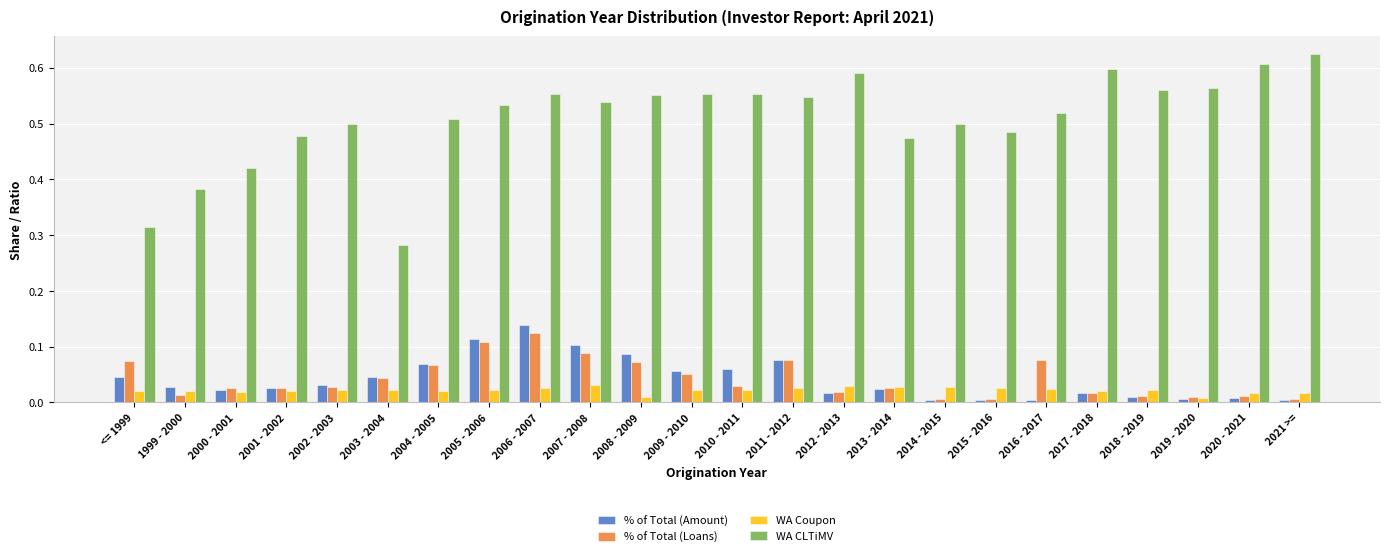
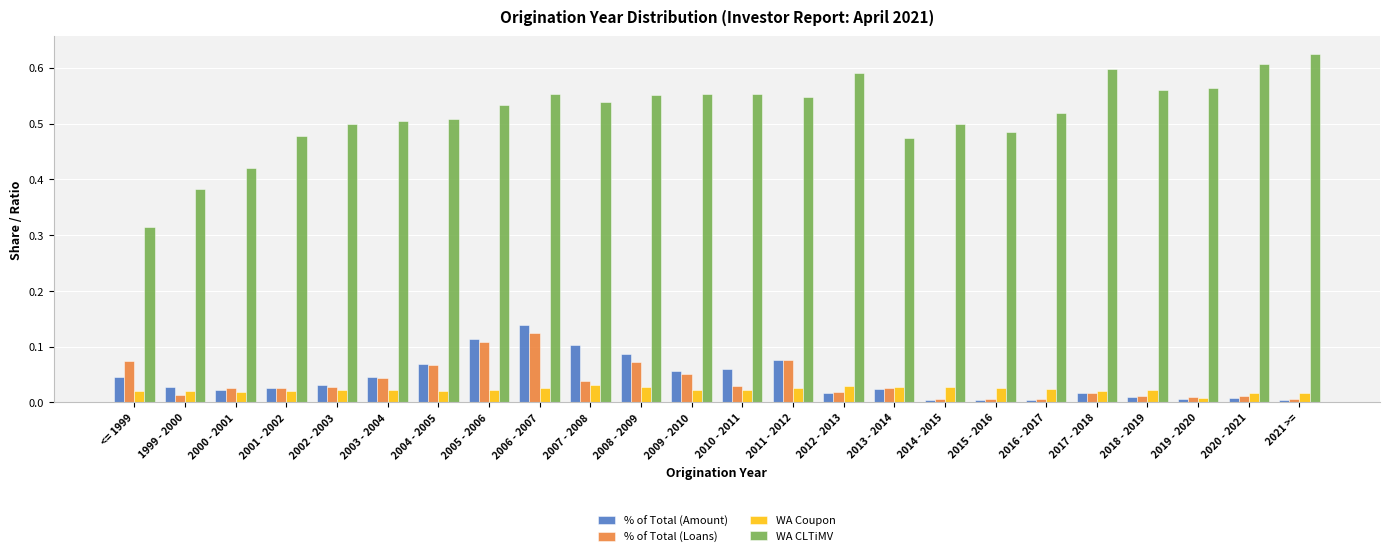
WA CLTiMV, 2003 - 2004: 0.28 -> 0.51
% of Total (Loans), 2007 - 2008: 0.09 -> 0.04
WA Coupon, 2008 - 2009: 0.01 -> 0.03
% of Total (Loans), 2016 - 2017: 0.08 -> 0.01
